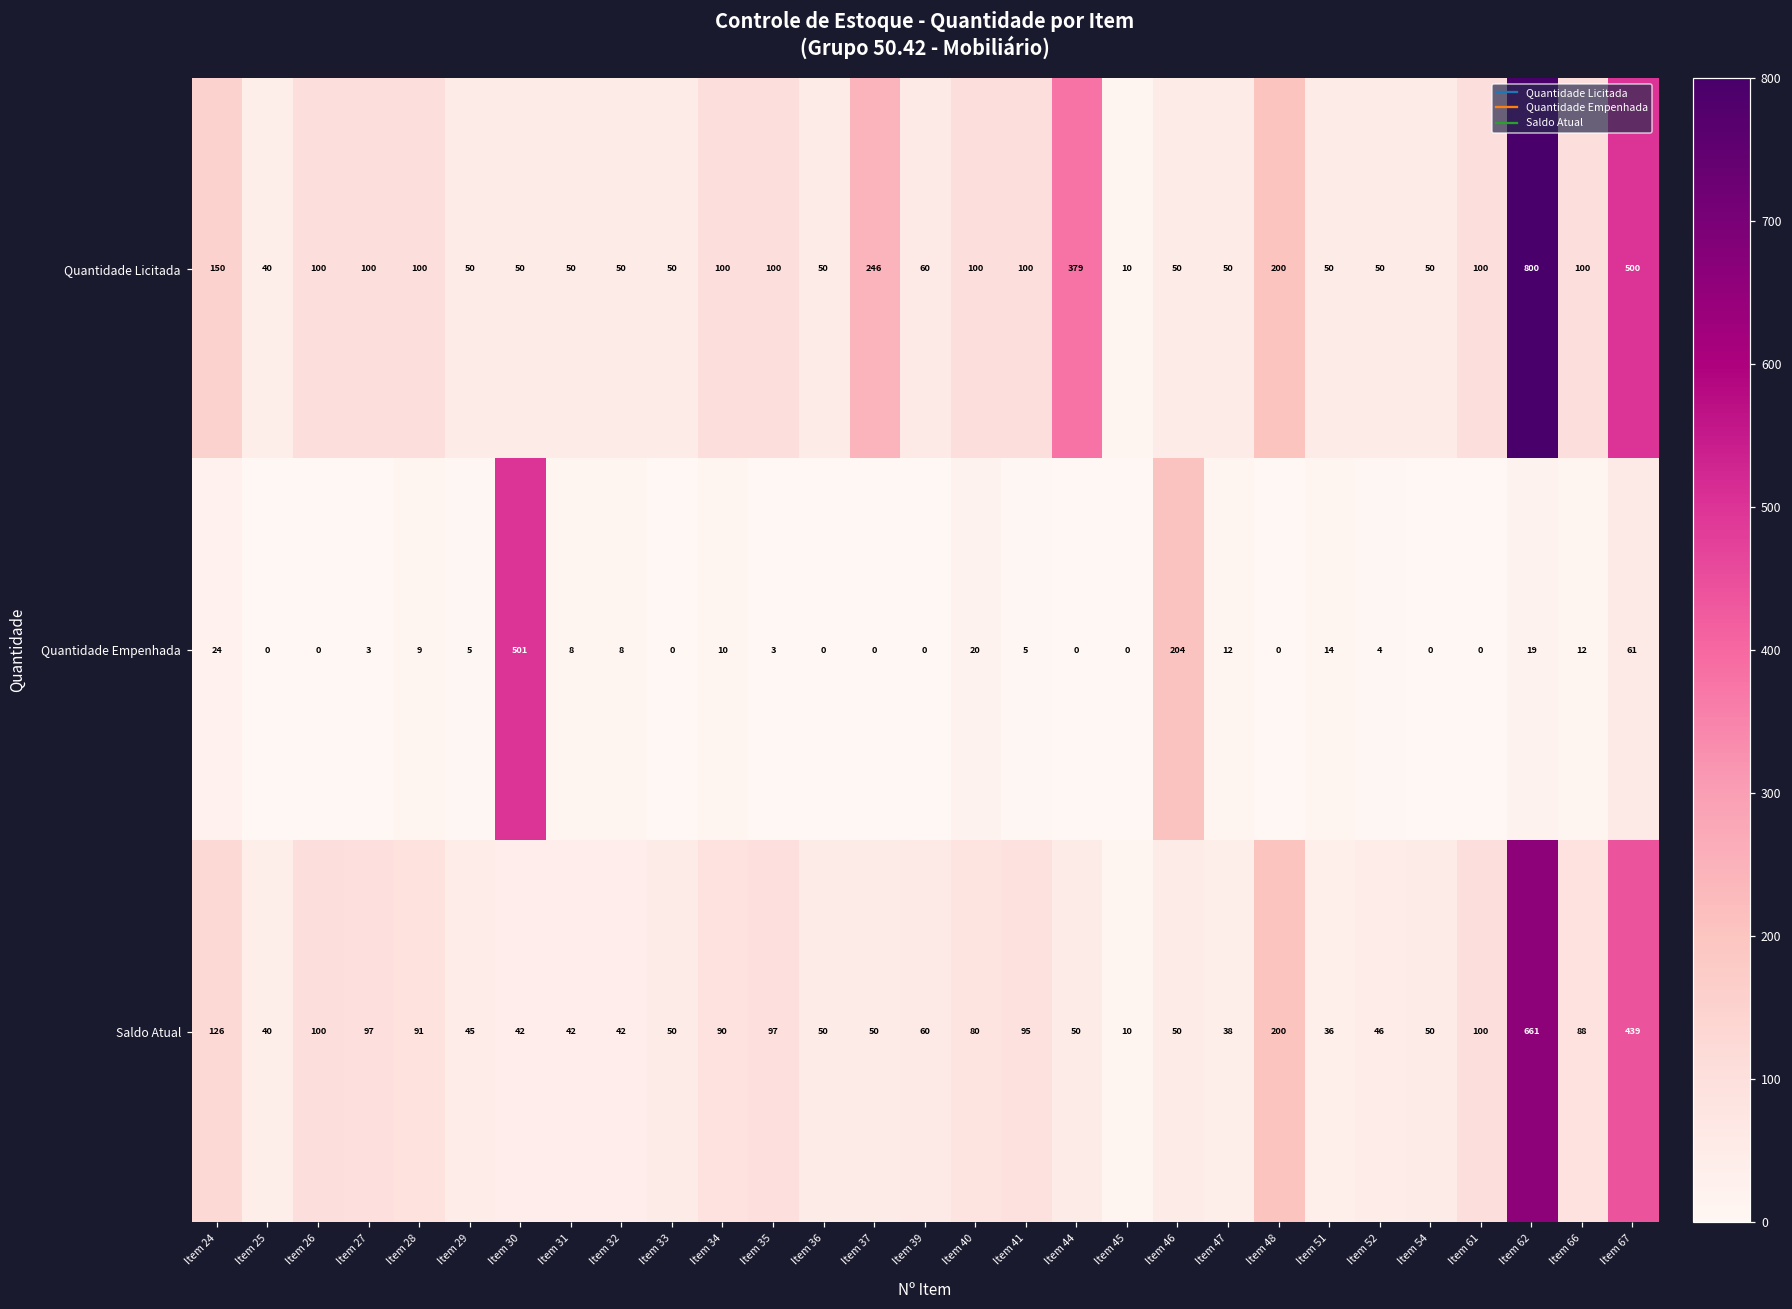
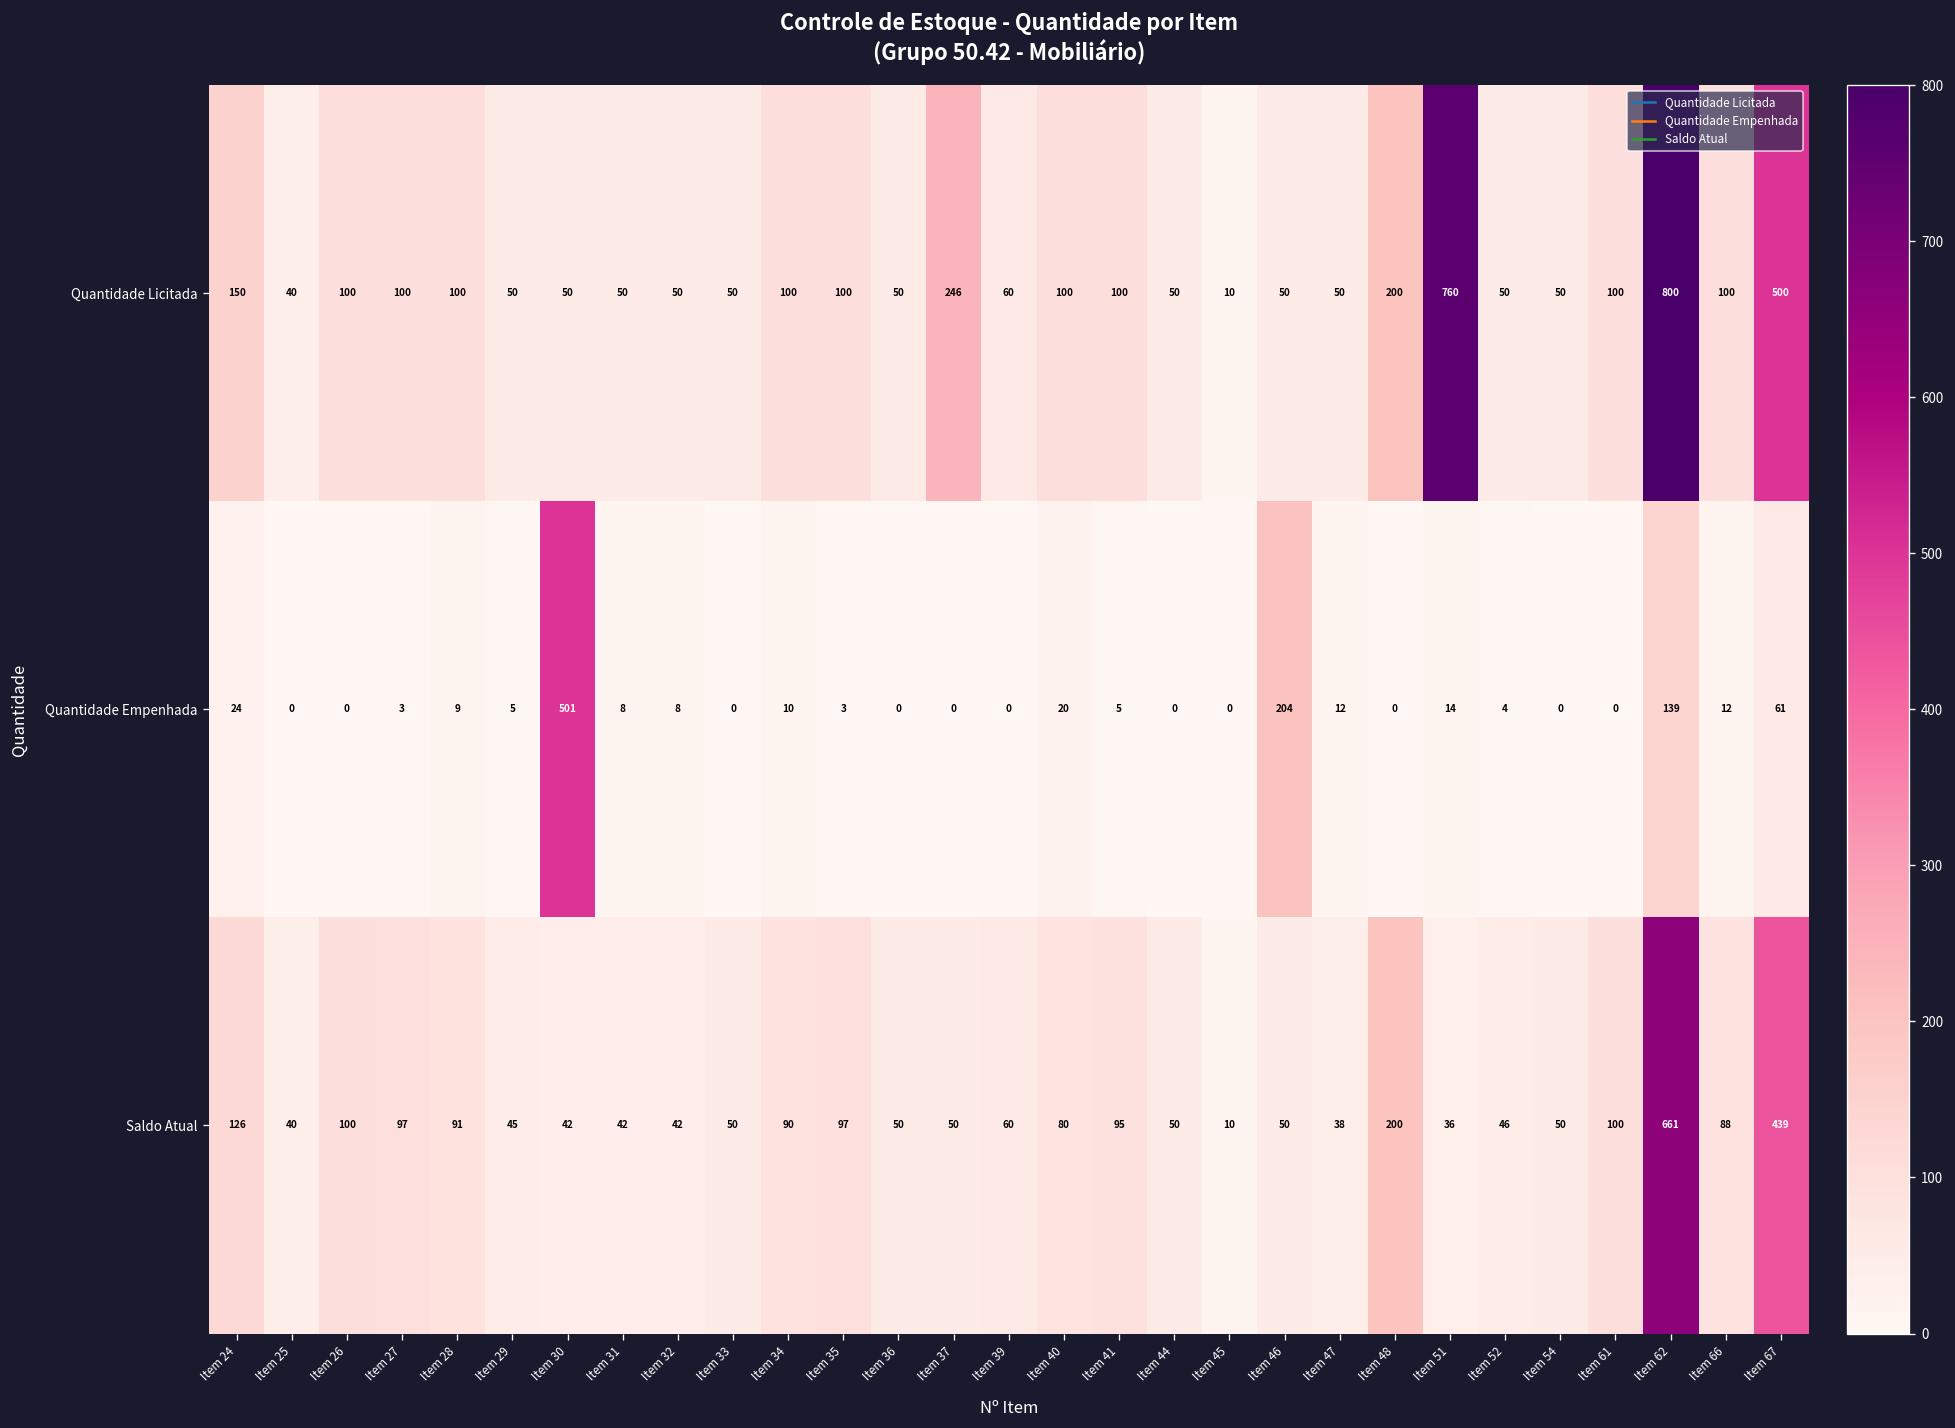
Quantidade Licitada, Item 44: 379 -> 50
Quantidade Licitada, Item 51: 50 -> 760
Quantidade Empenhada, Item 62: 19 -> 139
